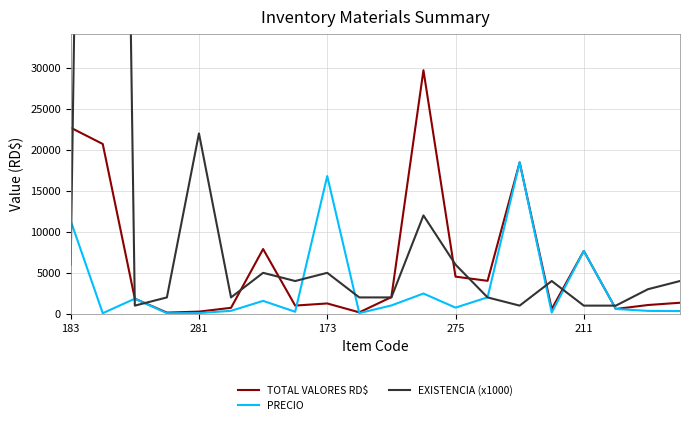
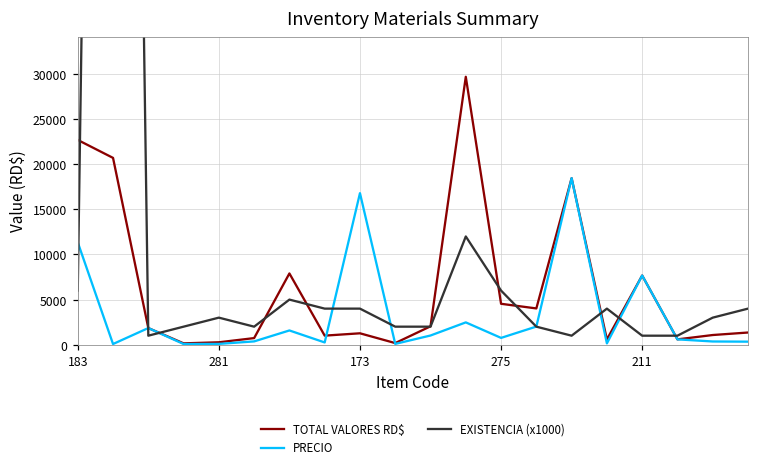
EXISTENCIA (x1000), 281: 22000 -> 3000
EXISTENCIA (x1000), 173: 5000 -> 4000
